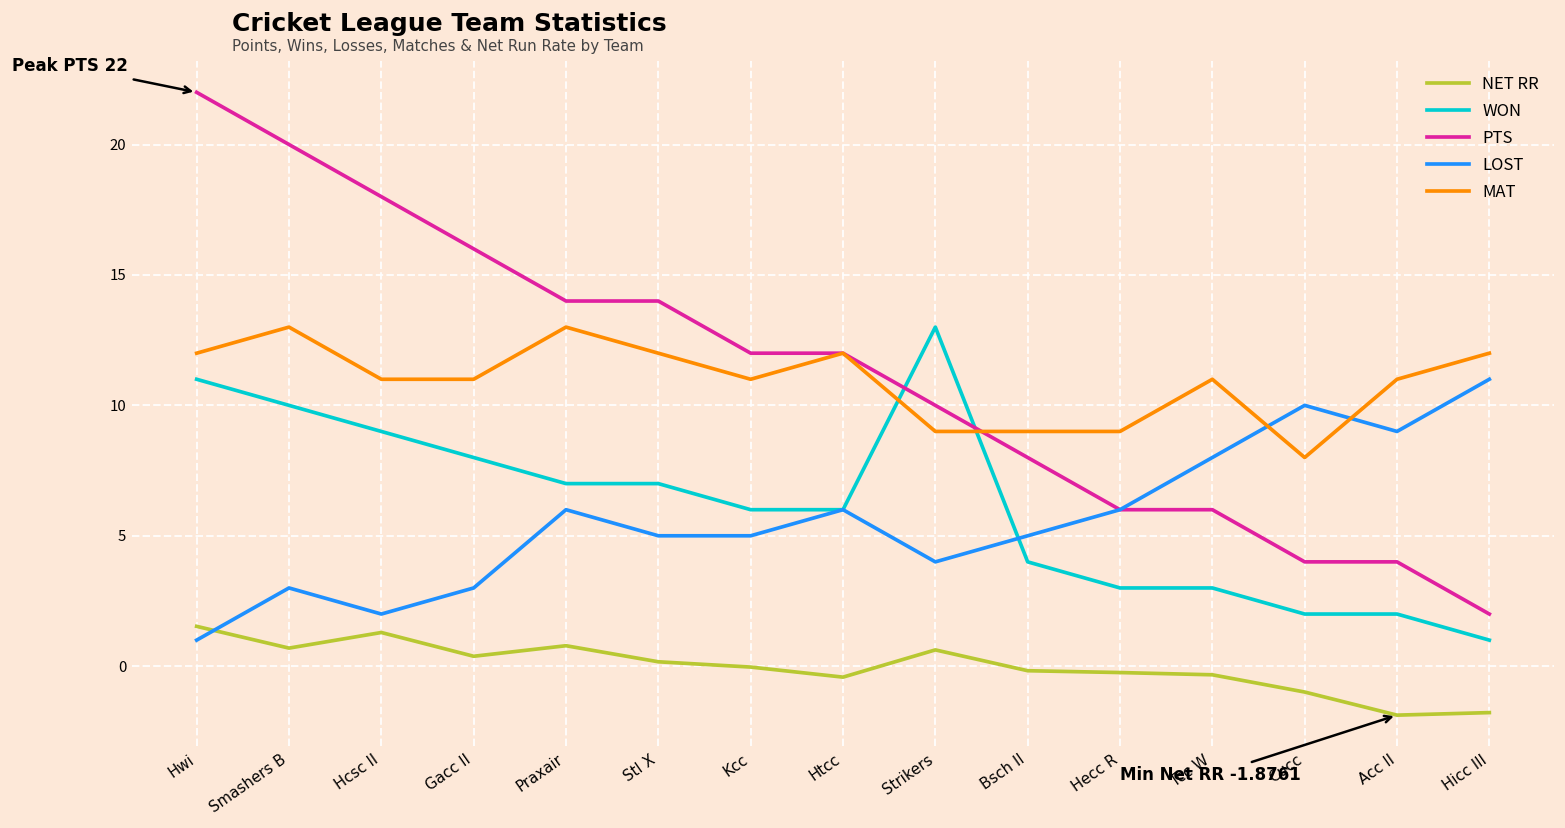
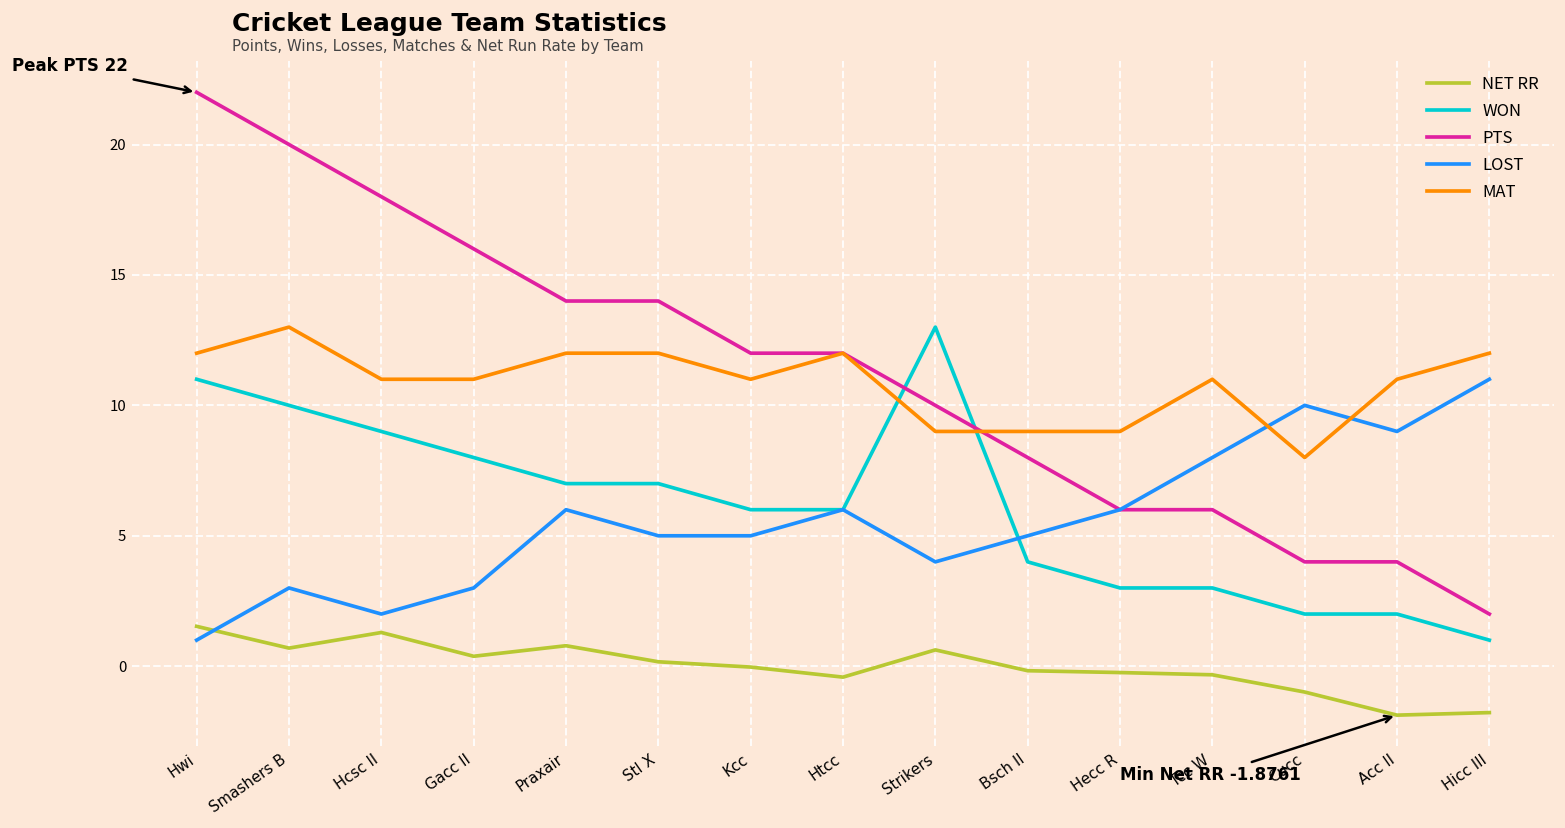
MAT, Praxair: 13 -> 12
